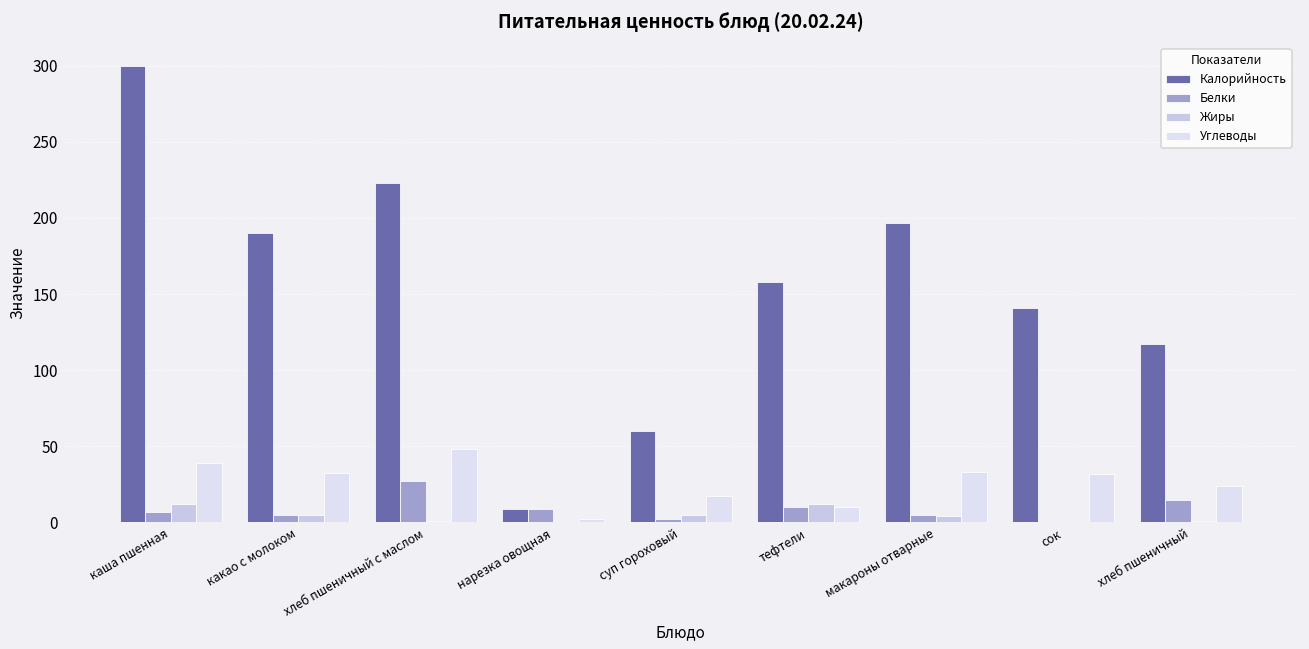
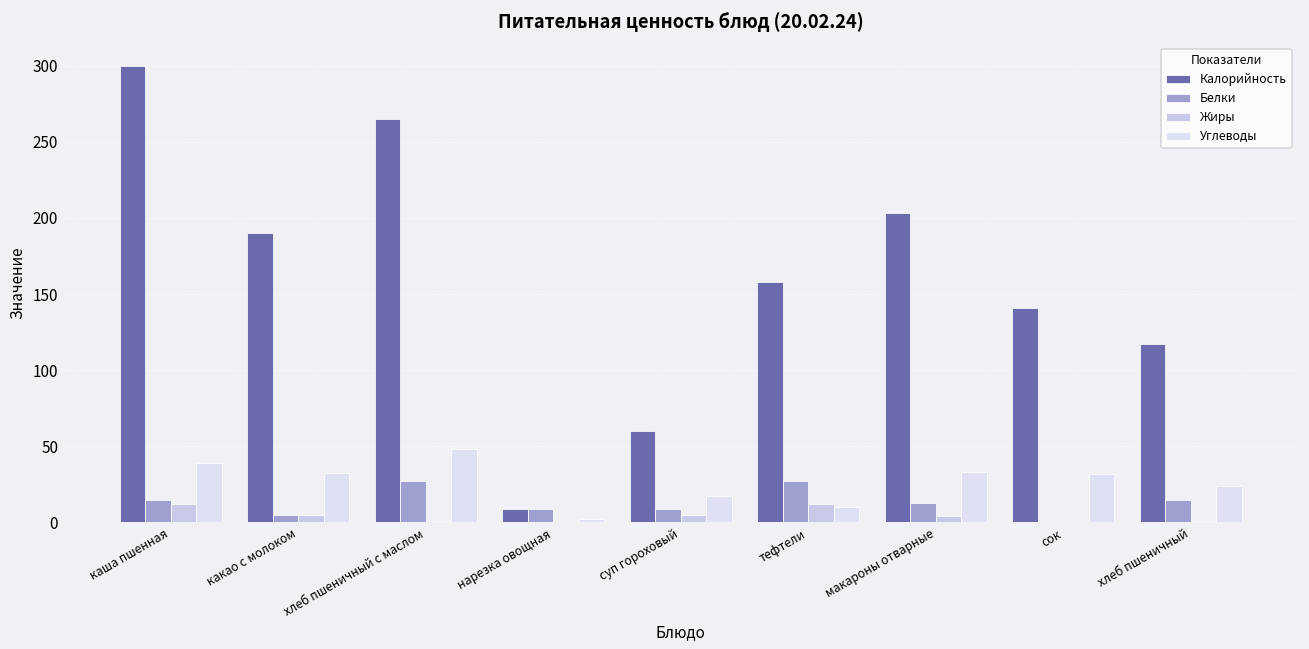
Белки, каша пшенная: 7 -> 15
Калорийность, хлеб пшеничный с маслом: 223 -> 265
Белки, суп гороховый: 2 -> 9
Белки, тефтели: 10 -> 27
Калорийность, макароны отварные: 197 -> 203
Белки, макароны отварные: 5 -> 13
